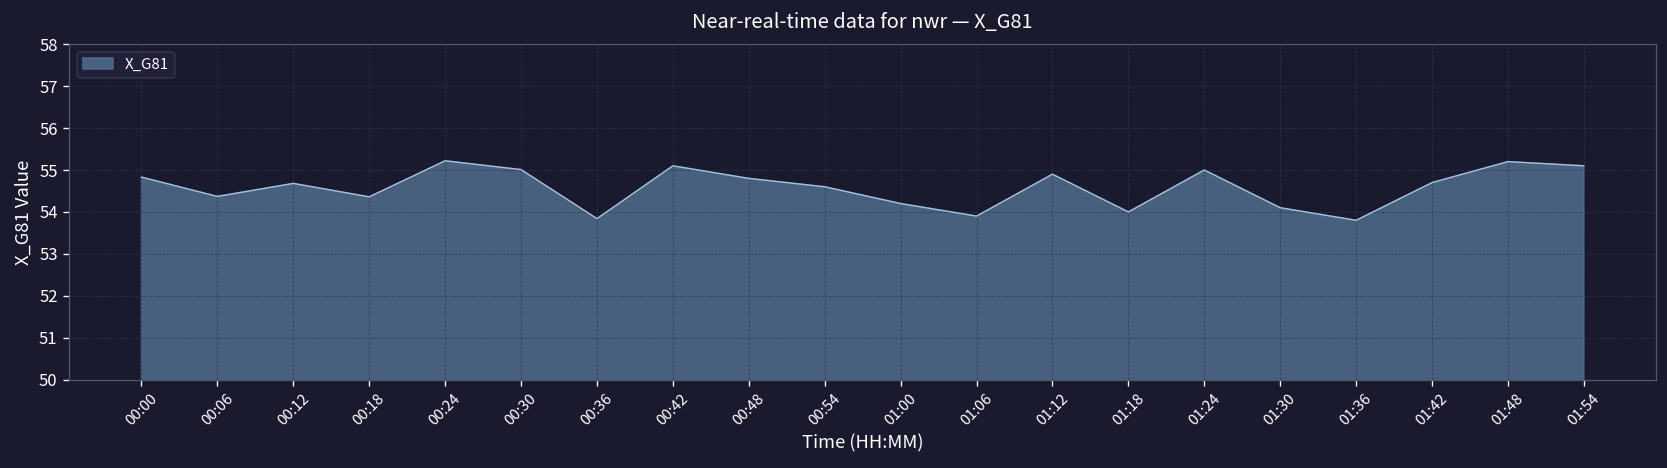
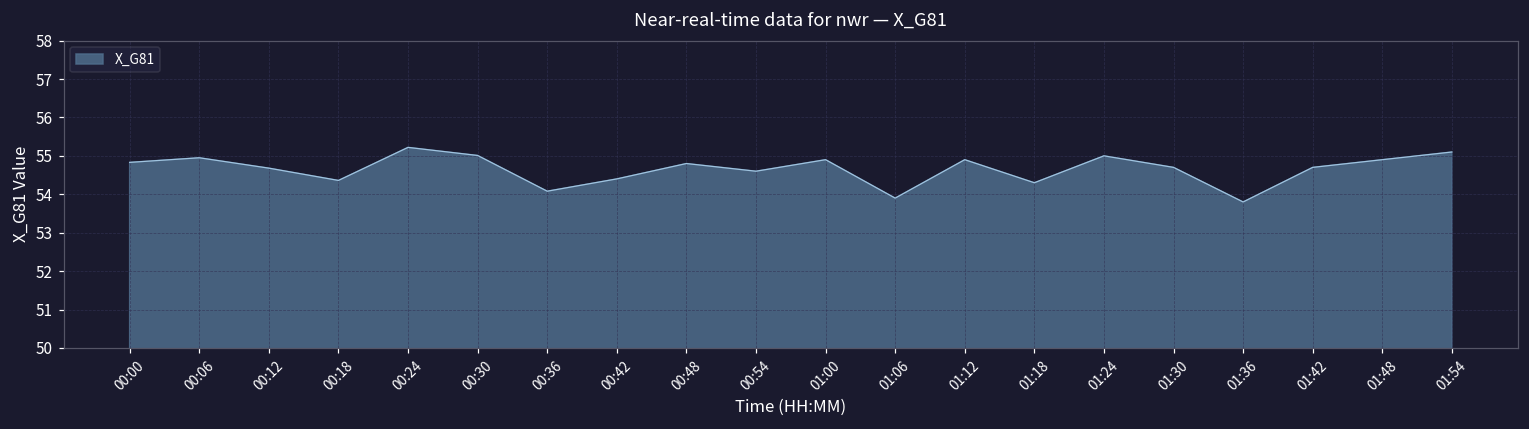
00:06: 54.4 -> 55.0
00:36: 53.8 -> 54.1
00:42: 55.1 -> 54.4
01:00: 54.2 -> 54.9
01:18: 54.0 -> 54.3
01:30: 54.1 -> 54.7
01:48: 55.2 -> 54.9
